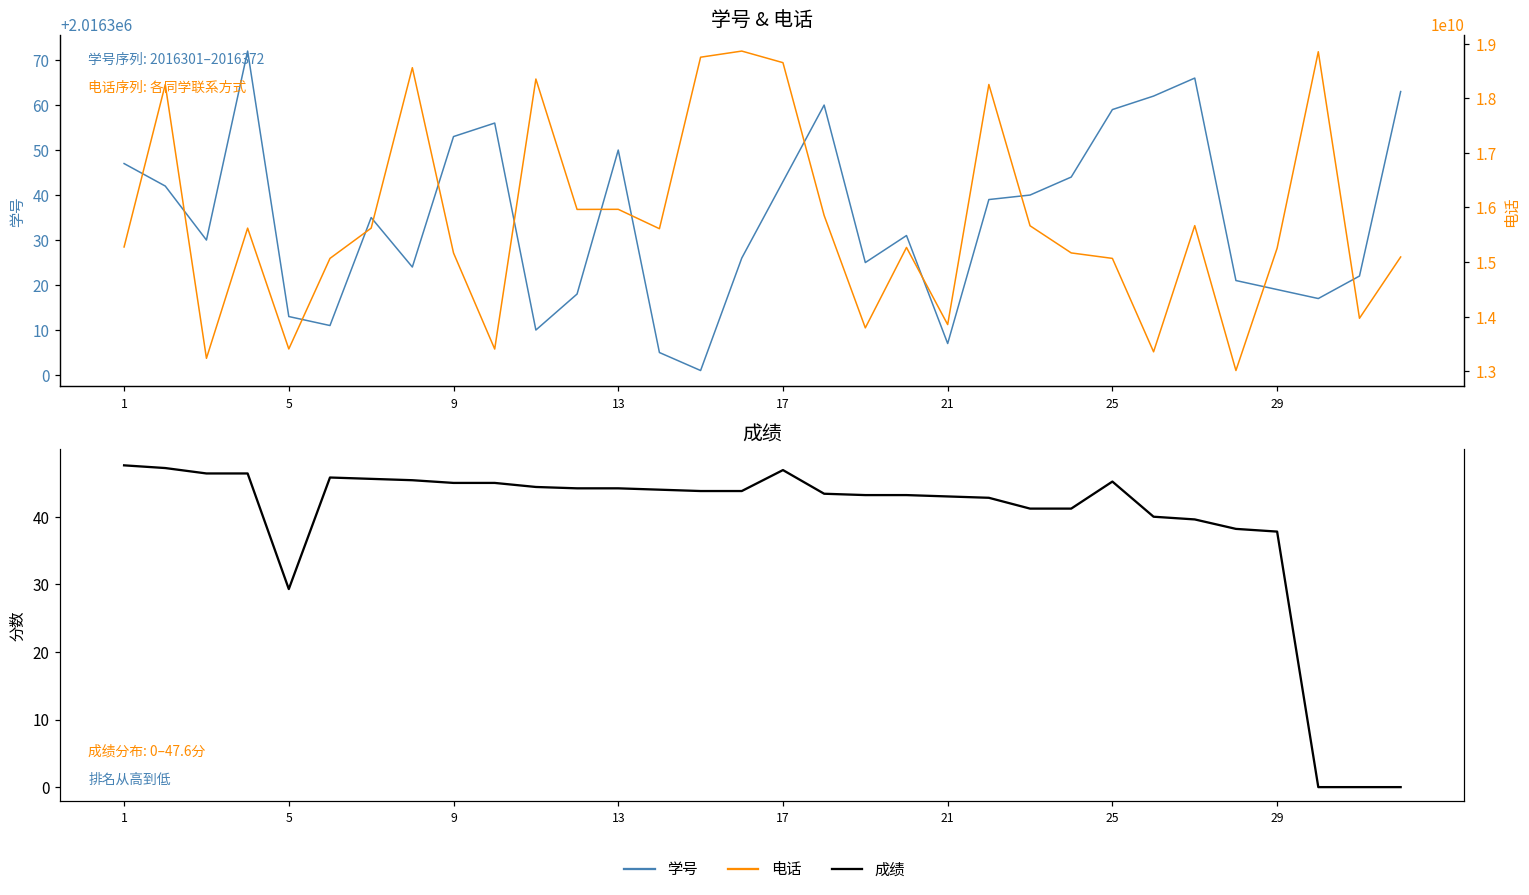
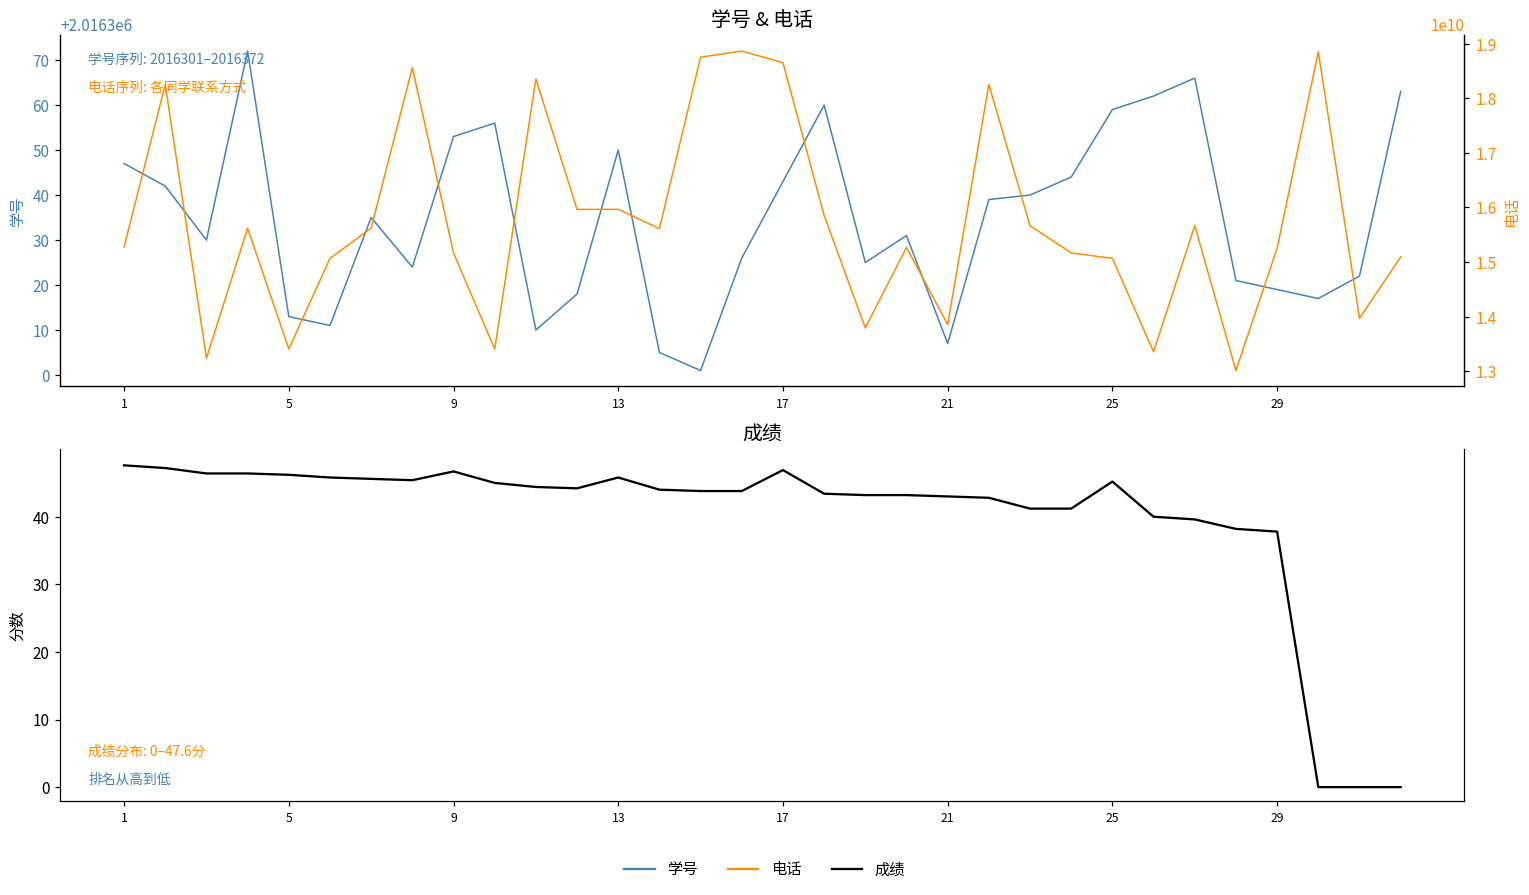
成绩, 5: 29 -> 46
成绩, 9: 45 -> 47
成绩, 13: 44 -> 46
